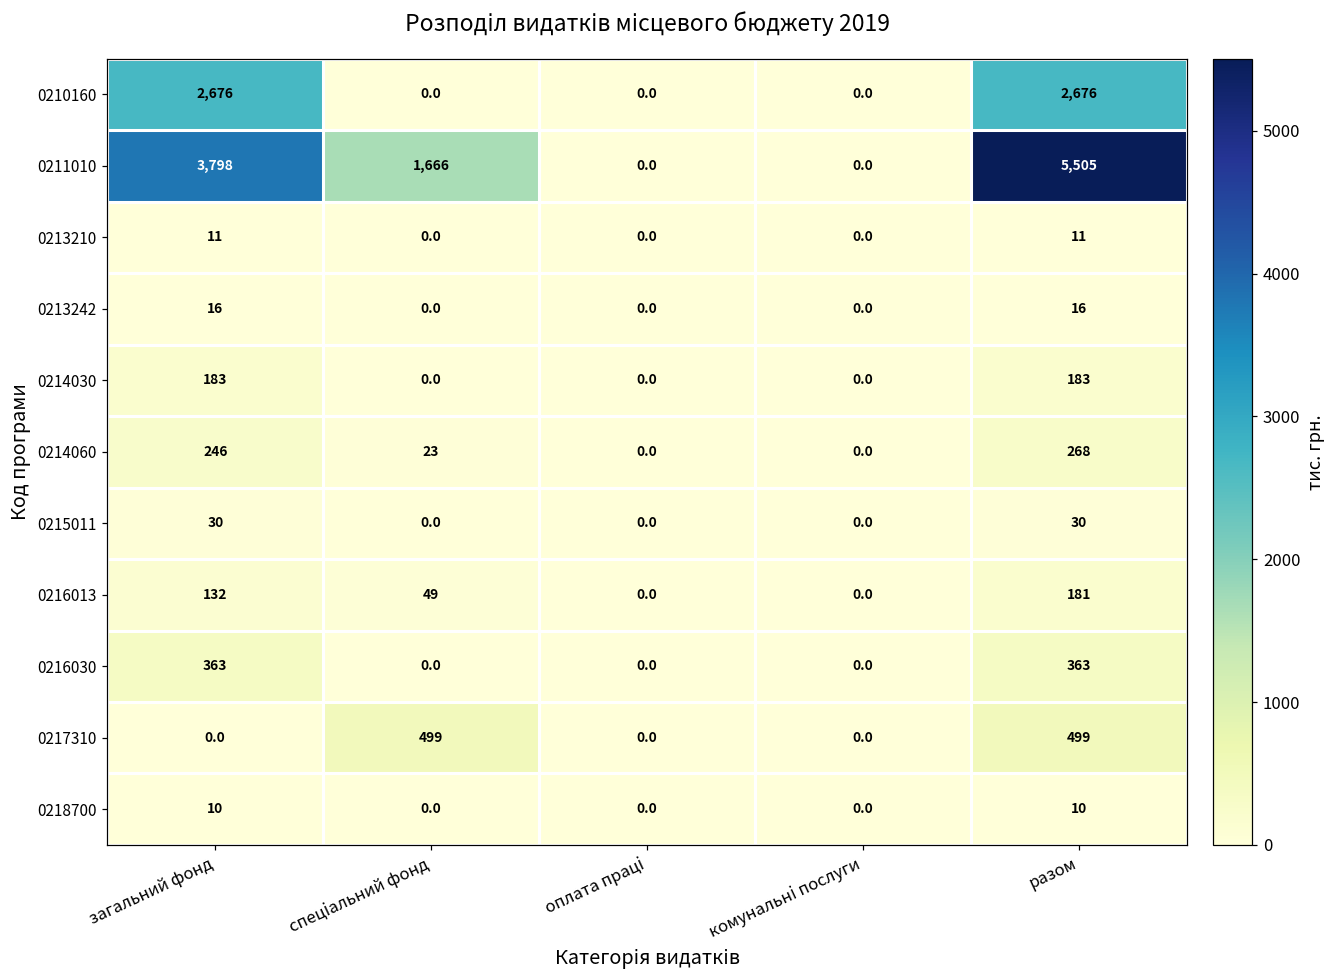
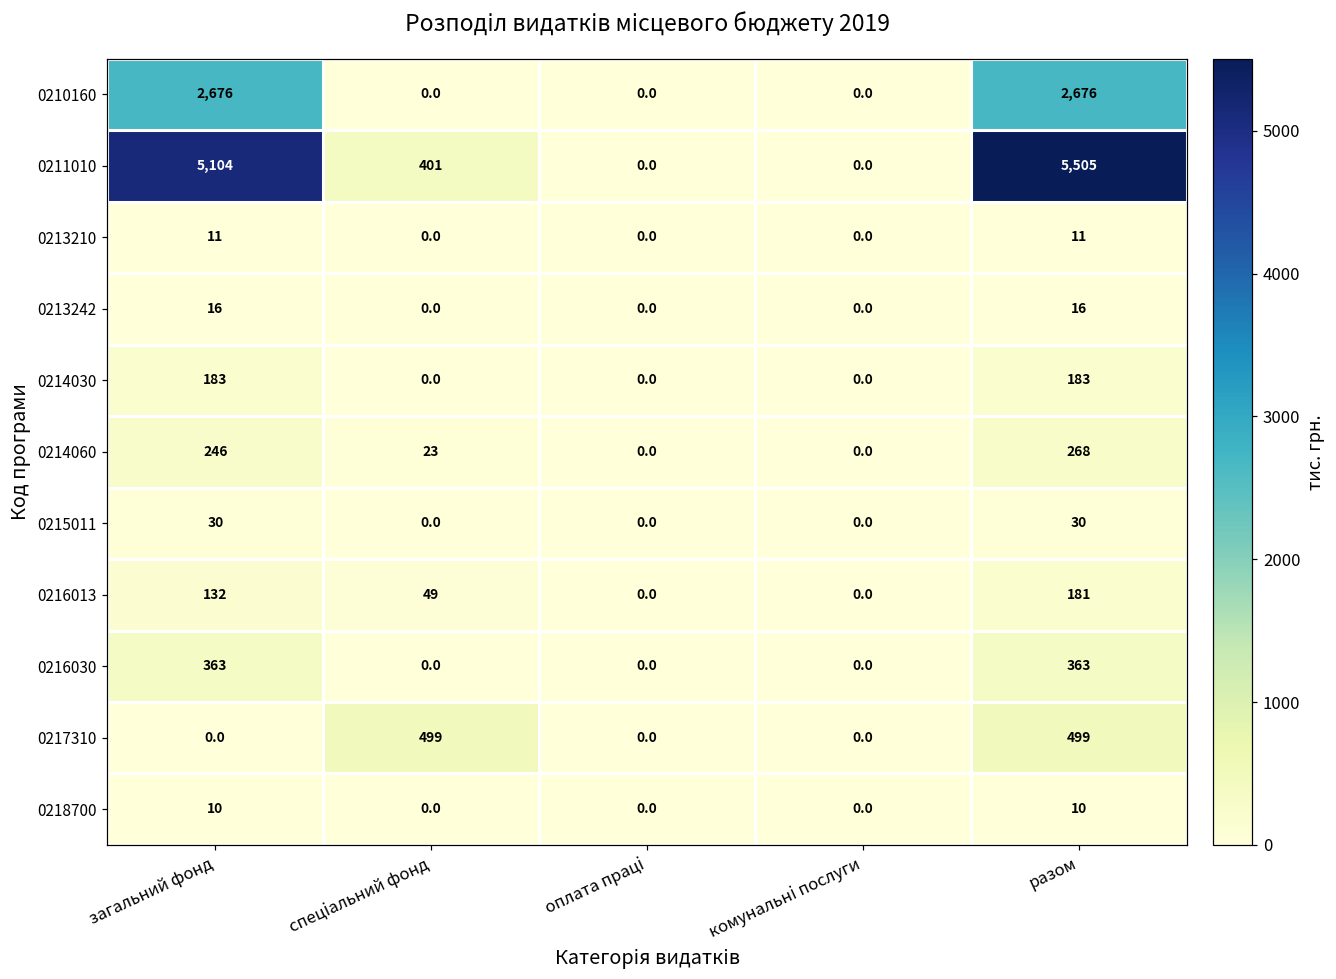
0211010, загальний фонд: 3,798 -> 5,104
0211010, спеціальний фонд: 1,666 -> 401
